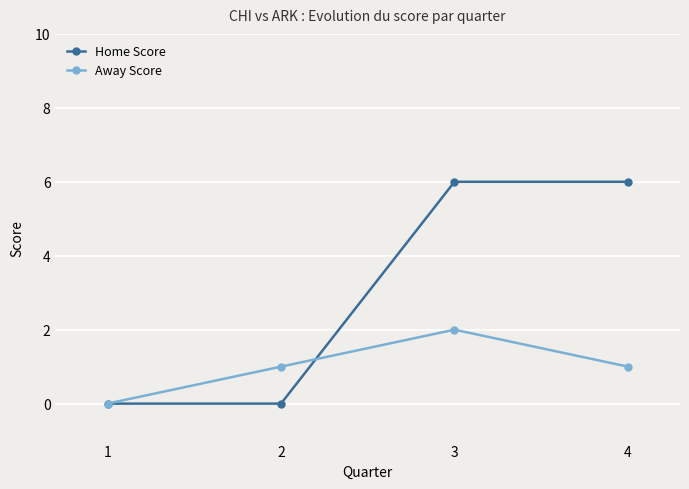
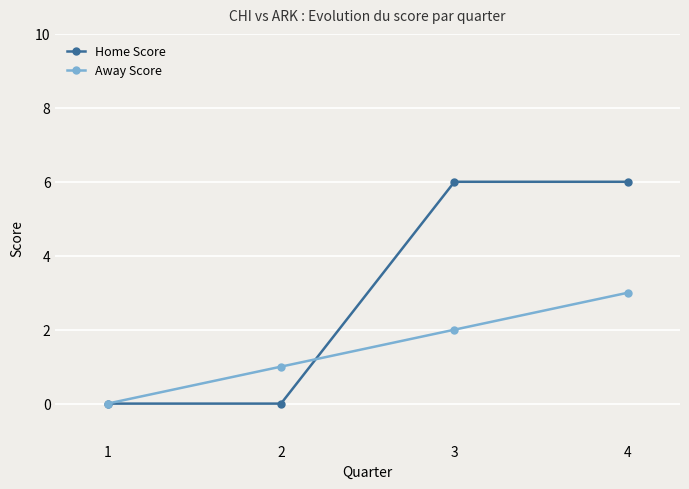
Away Score, 4: 1 -> 3
